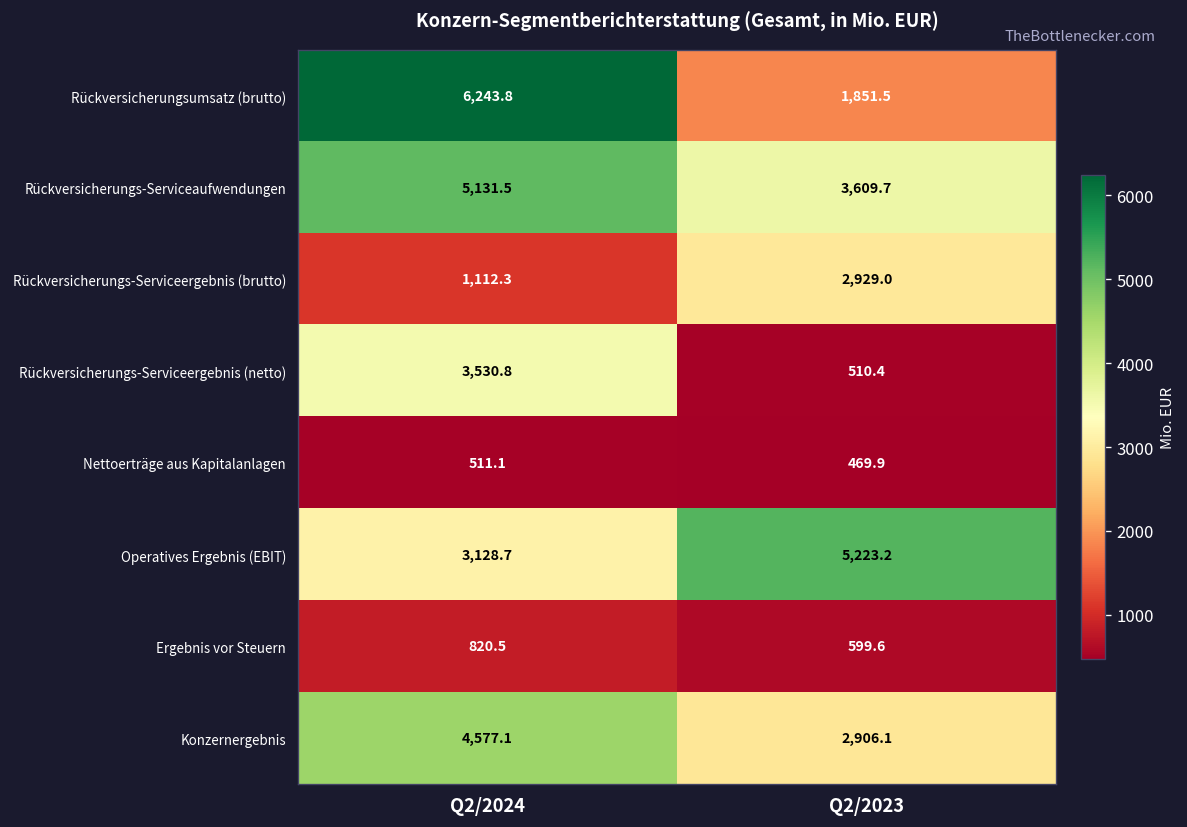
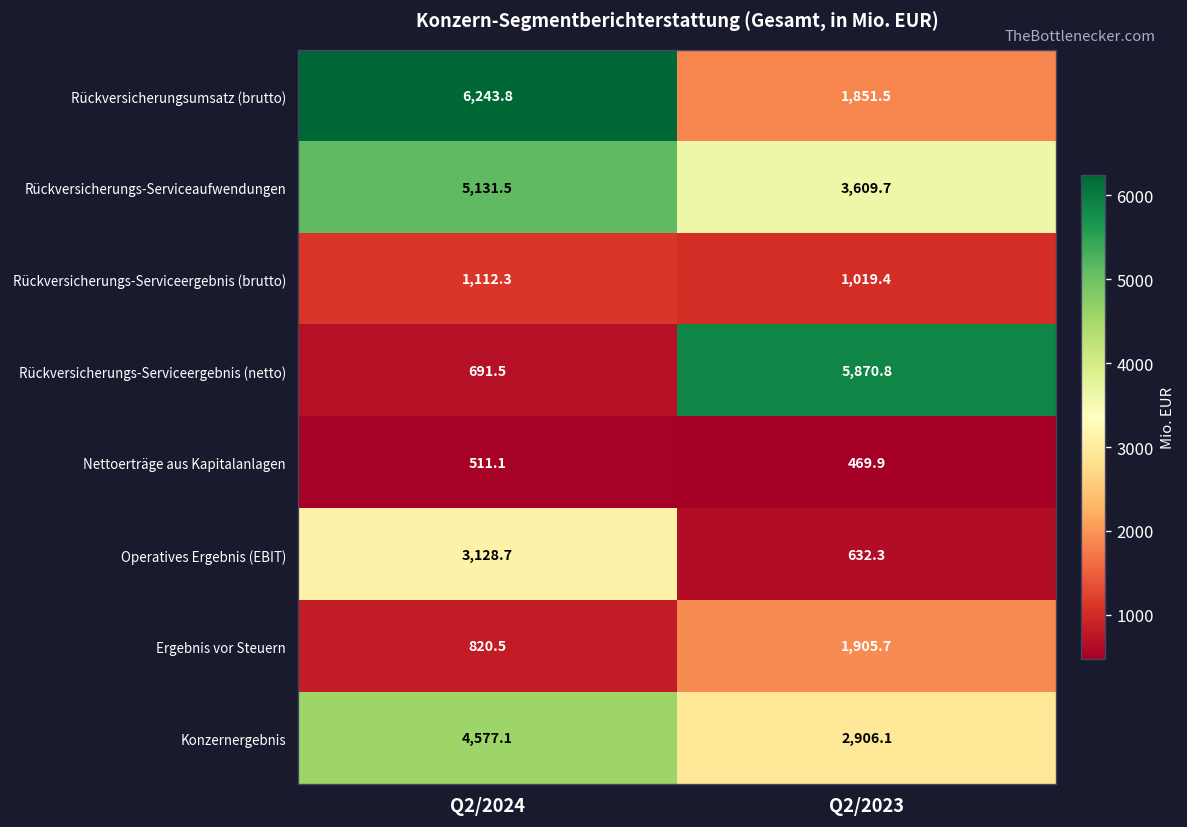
Rückversicherungs-Serviceergebnis (brutto), Q2/2023: 2,929.0 -> 1,019.4
Rückversicherungs-Serviceergebnis (netto), Q2/2024: 3,530.8 -> 691.5
Rückversicherungs-Serviceergebnis (netto), Q2/2023: 510.4 -> 5,870.8
Operatives Ergebnis (EBIT), Q2/2023: 5,223.2 -> 632.3
Ergebnis vor Steuern, Q2/2023: 599.6 -> 1,905.7
